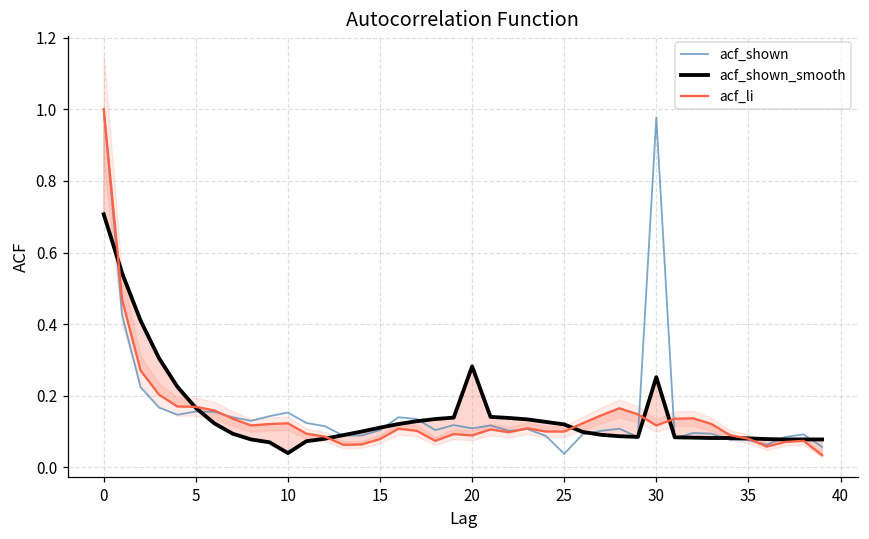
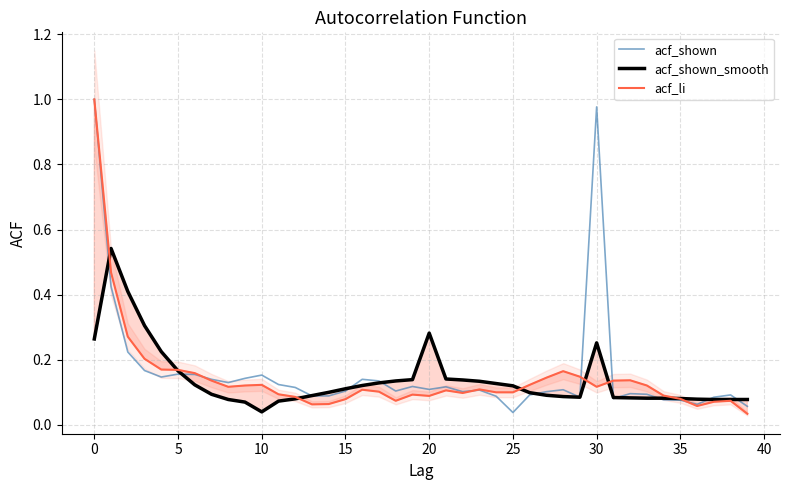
acf_shown_smooth, 0: 0.71 -> 0.26
